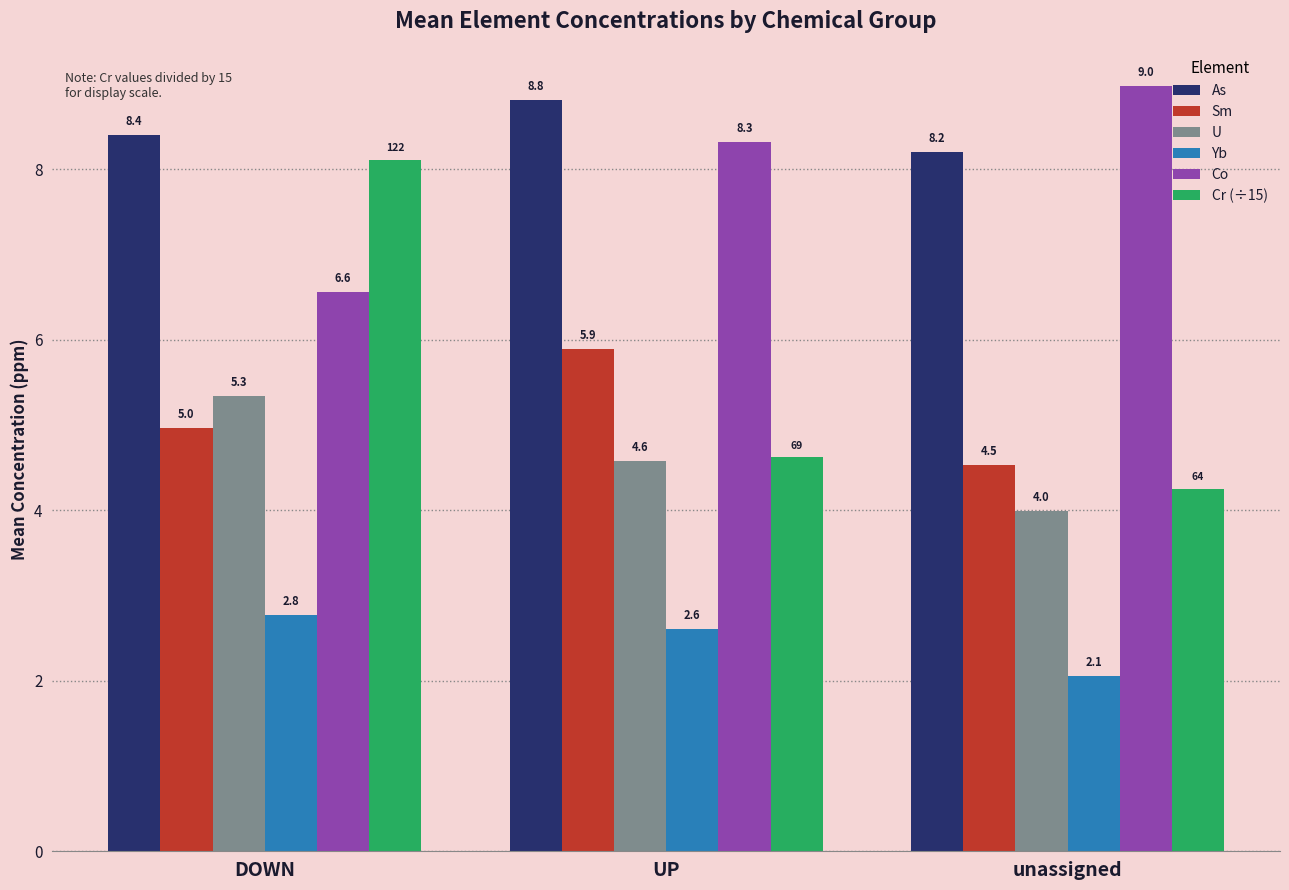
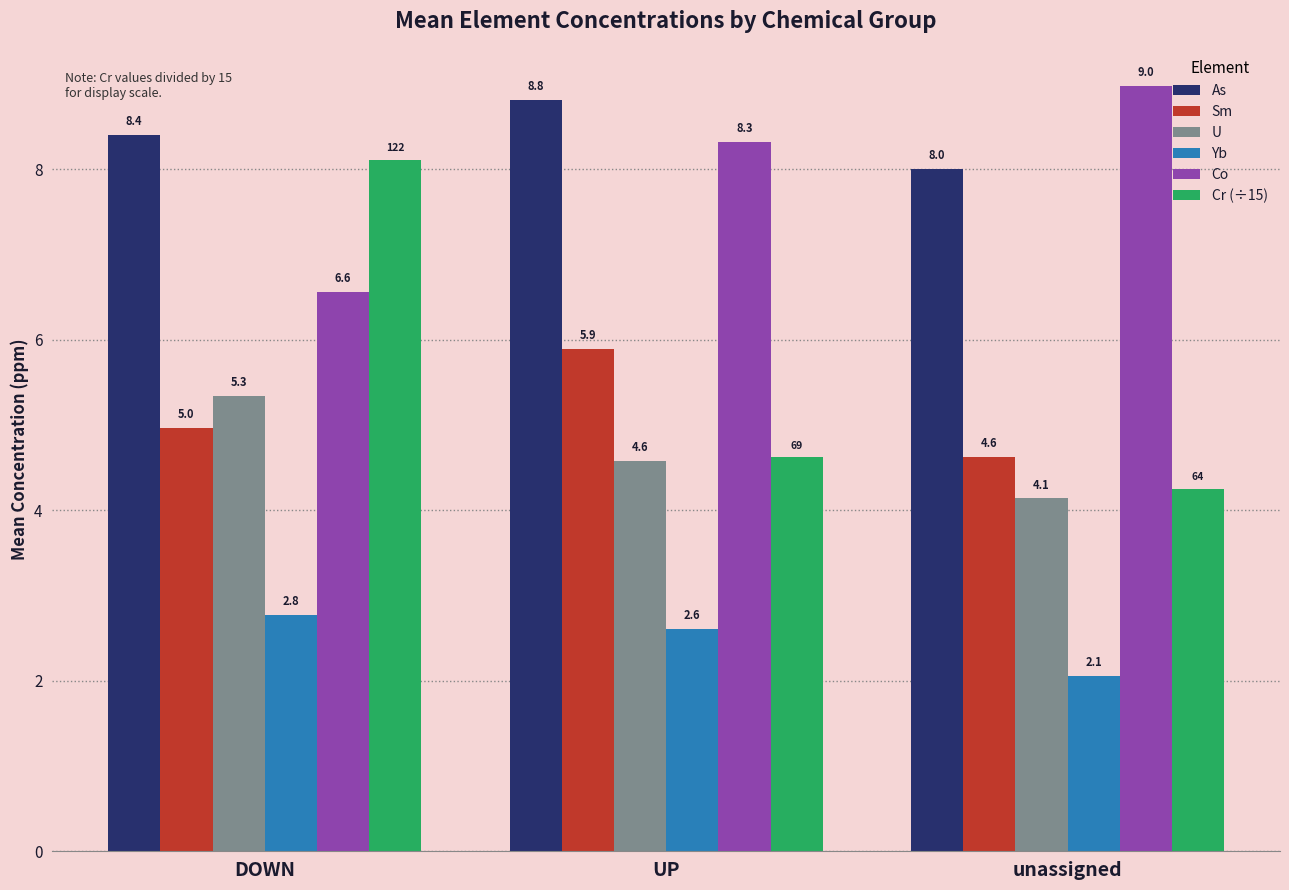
As, unassigned: 8.2 -> 8.0
Sm, unassigned: 4.5 -> 4.6
U, unassigned: 4.0 -> 4.1
